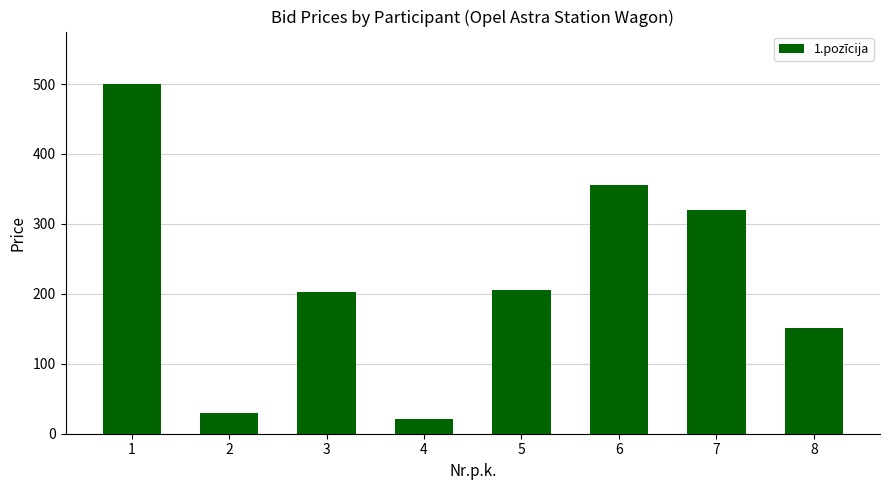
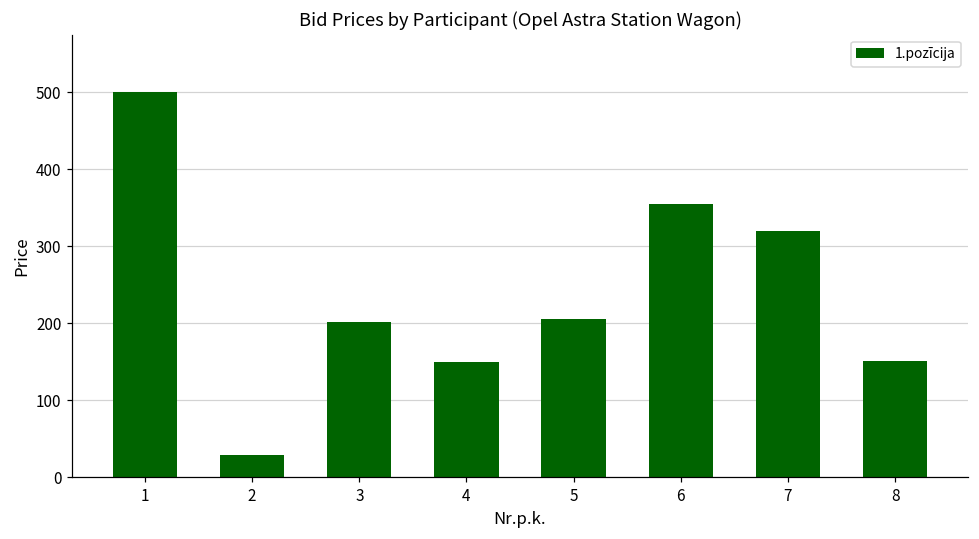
4: 20 -> 150
